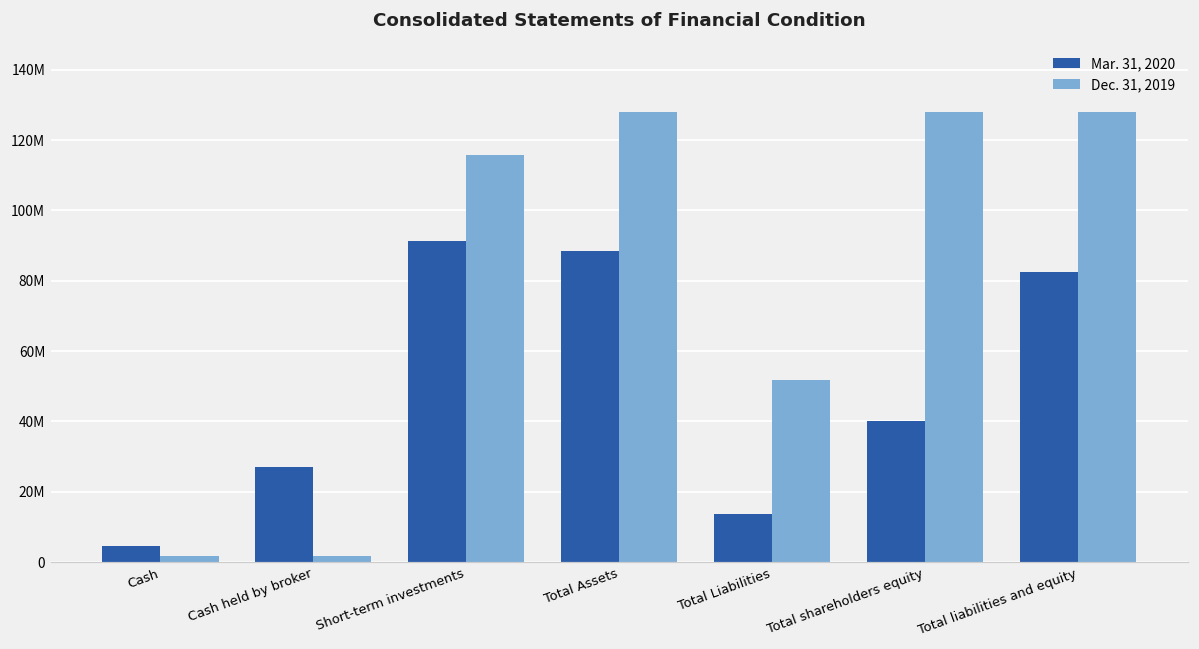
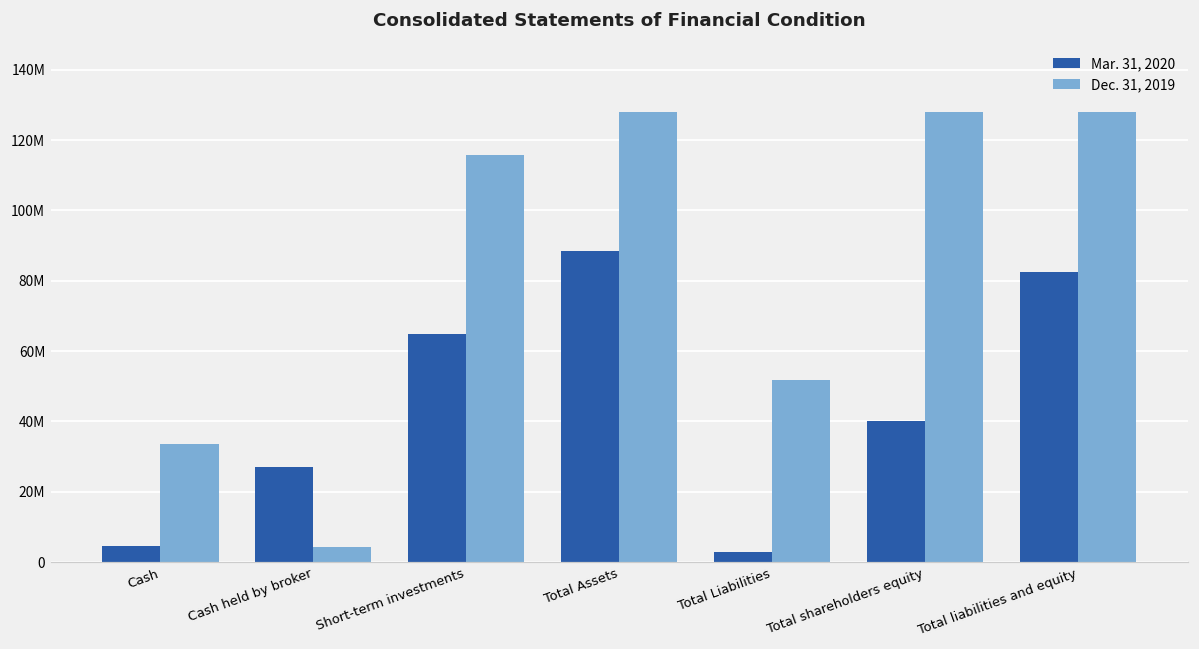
Dec. 31, 2019, Cash: 2000000 -> 34000000
Dec. 31, 2019, Cash held by broker: 2000000 -> 4000000
Mar. 31, 2020, Short-term investments: 91000000 -> 65000000
Mar. 31, 2020, Total Liabilities: 14000000 -> 3000000
